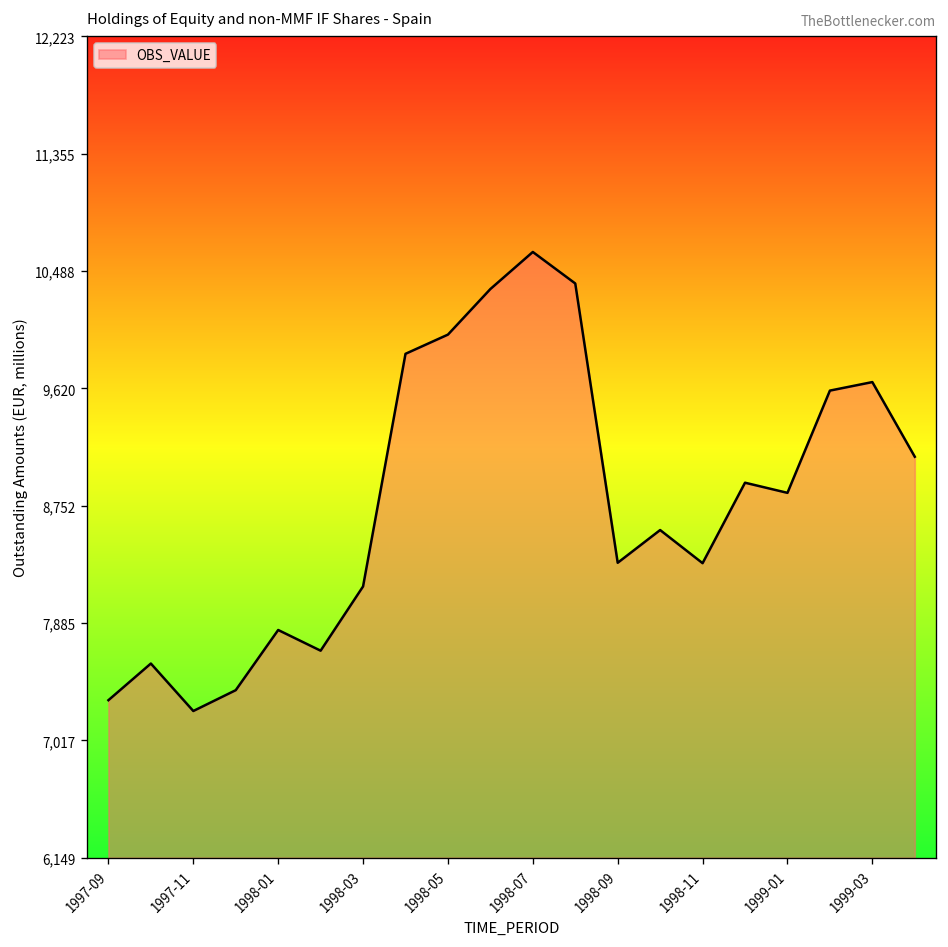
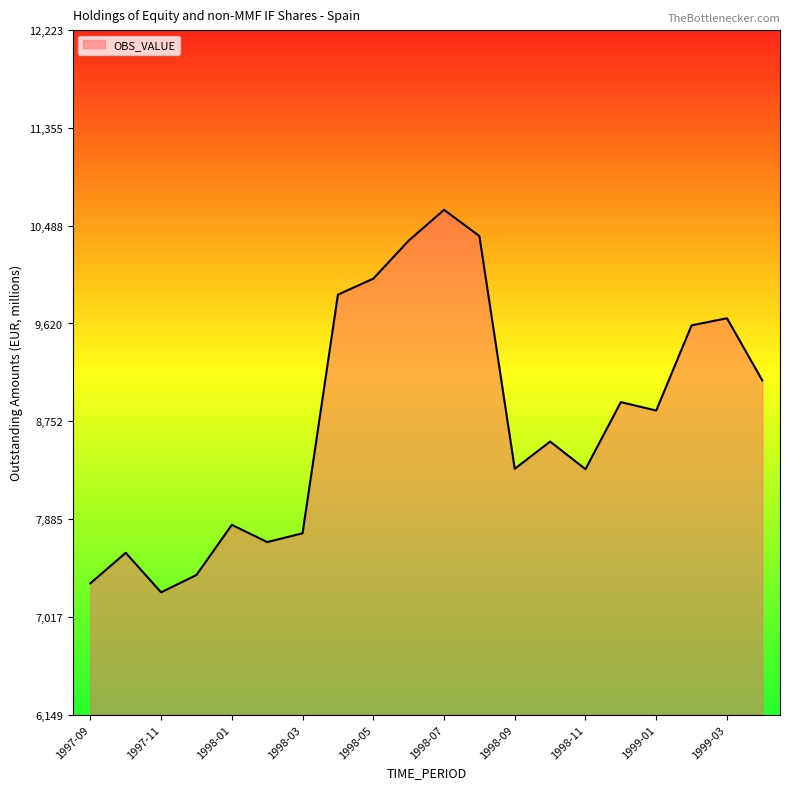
1998-03: 8,160 -> 7,760
